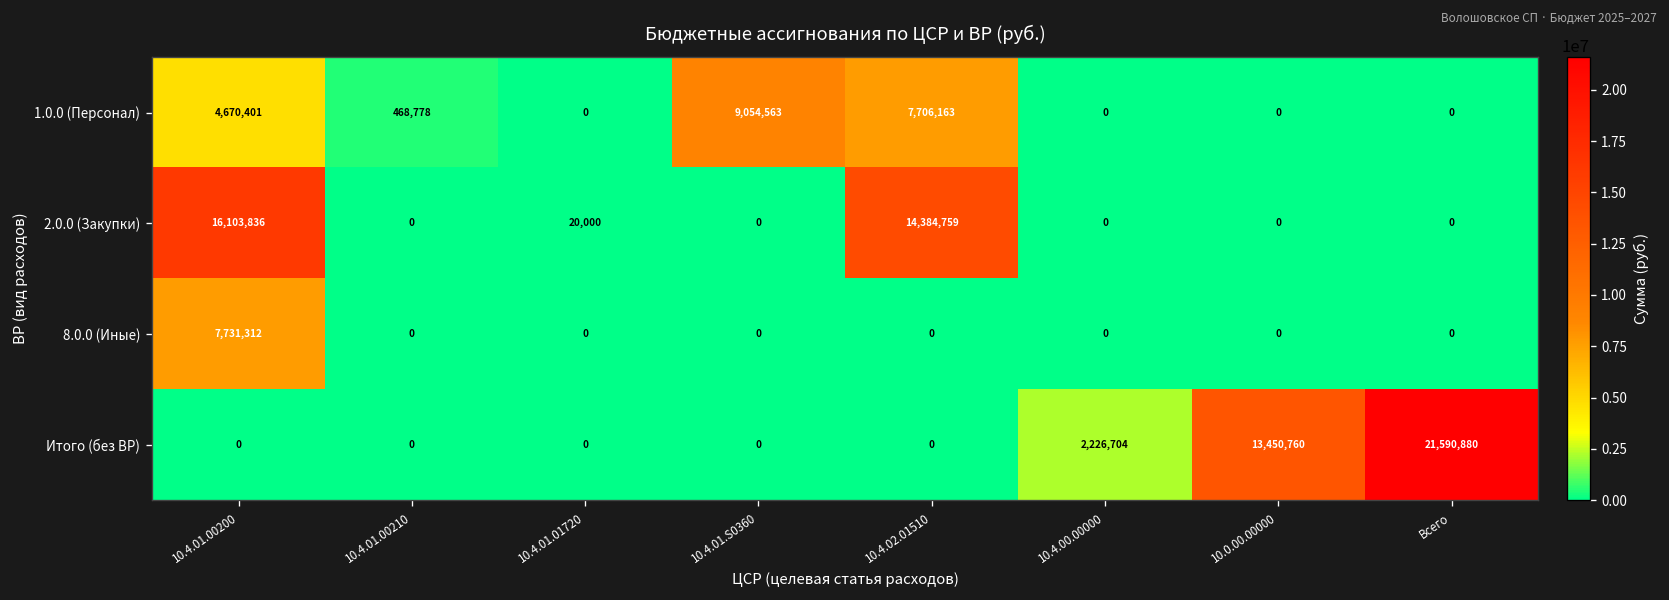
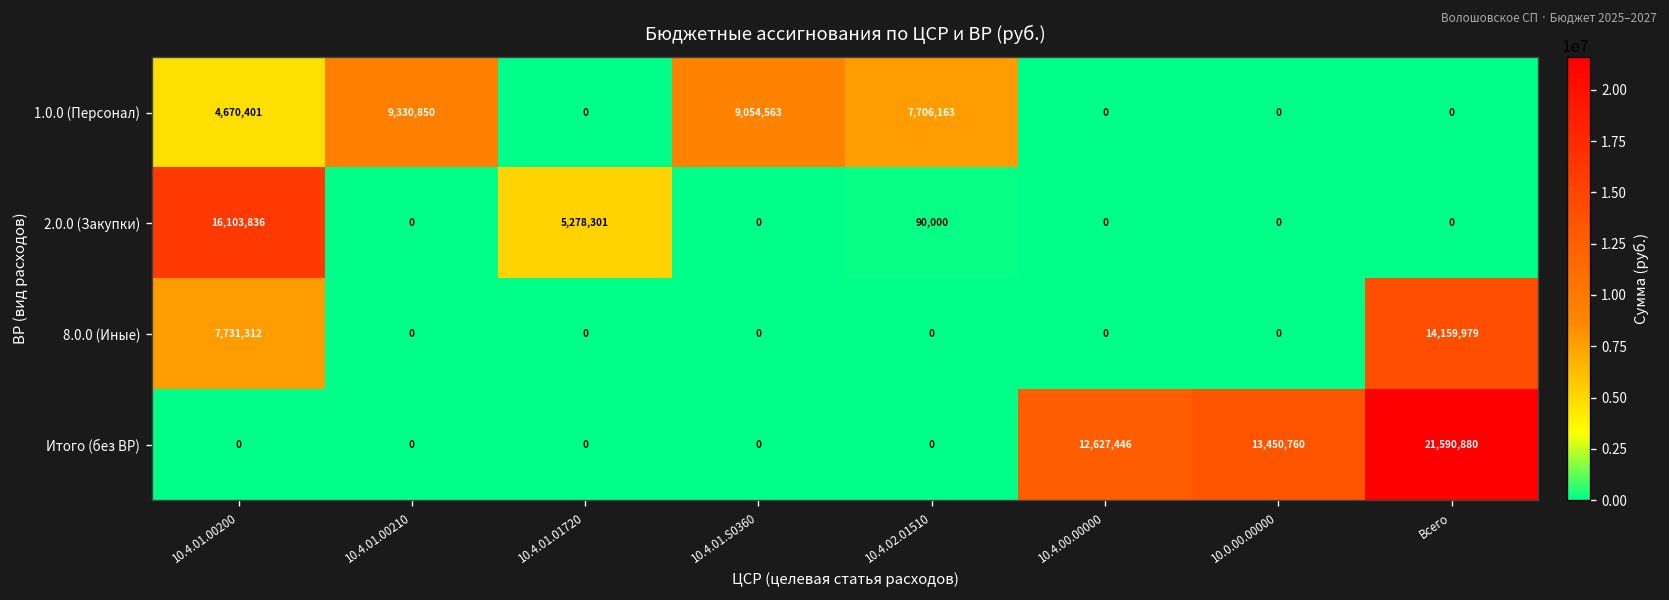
1.0.0 (Персонал), 10.4.01.00210: 468,778 -> 9,330,850
2.0.0 (Закупки), 10.4.01.01720: 20,000 -> 5,278,301
2.0.0 (Закупки), 10.4.02.01510: 14,384,759 -> 90,000
8.0.0 (Иные), Всего: 0 -> 14,159,979
Итого (без ВР), 10.4.00.00000: 2,226,704 -> 12,627,446
